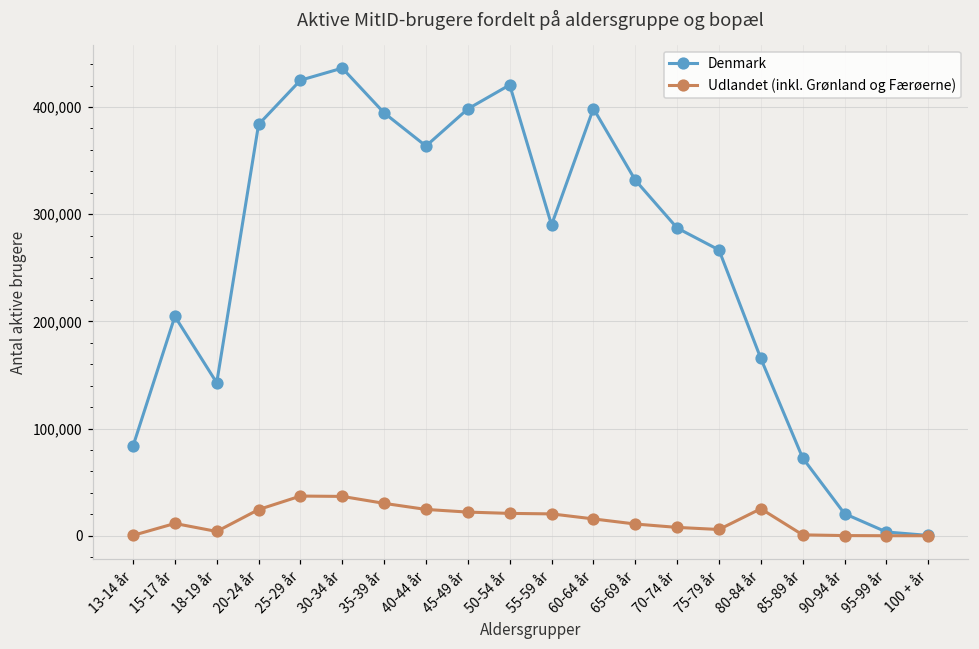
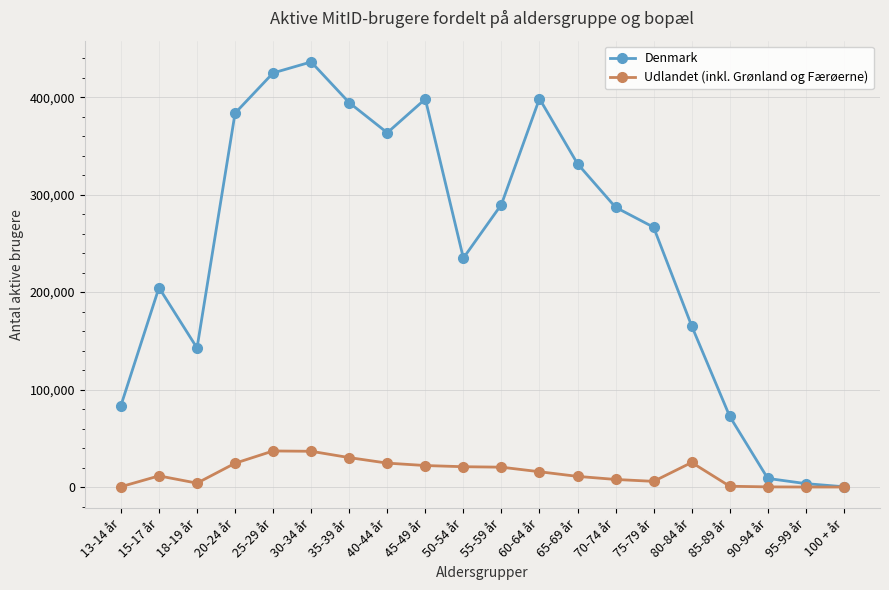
Denmark, 50-54 år: 420,000 -> 230,000
Denmark, 90-94 år: 20,000 -> 10,000
